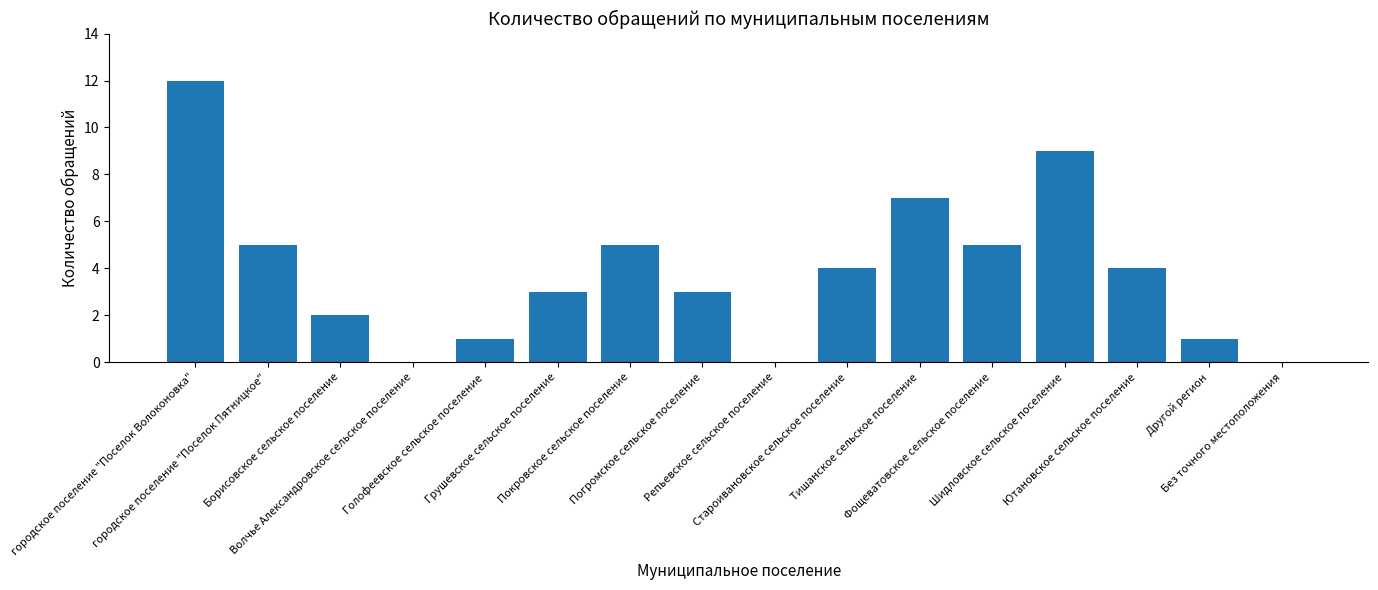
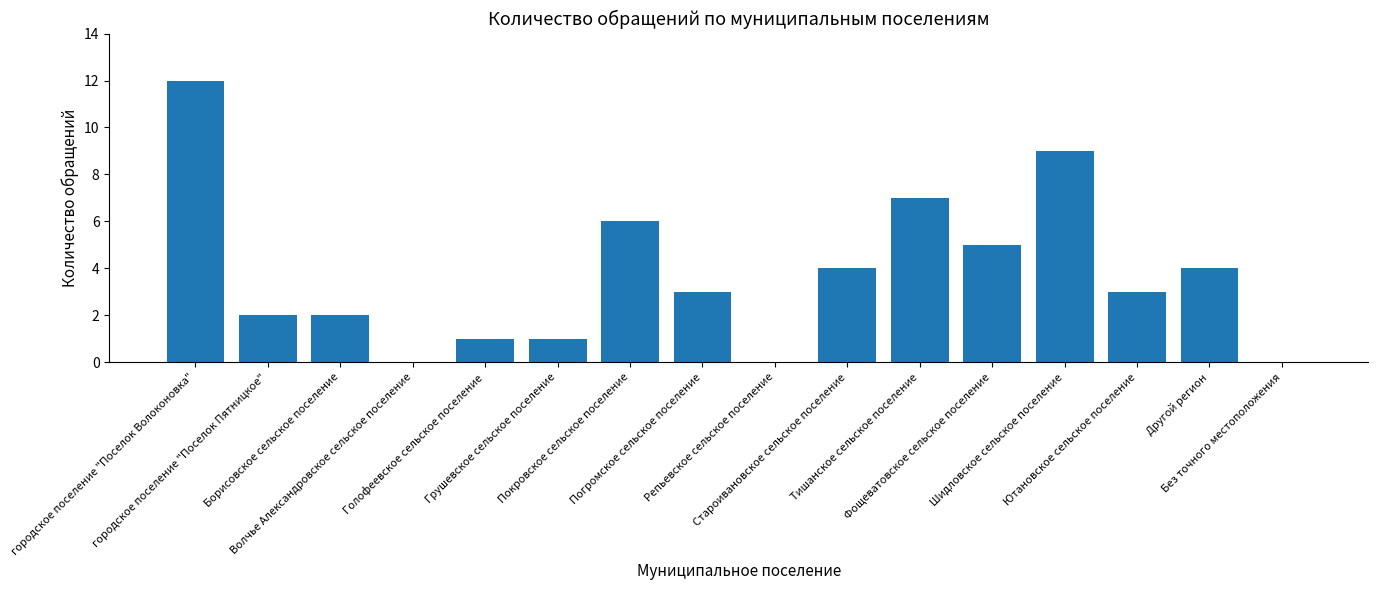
городское поселение "Поселок Пятницкое": 5 -> 2
Грушевское сельское поселение: 3 -> 1
Покровское сельское поселение: 5 -> 6
Ютановское сельское поселение: 4 -> 3
Другой регион: 1 -> 4
